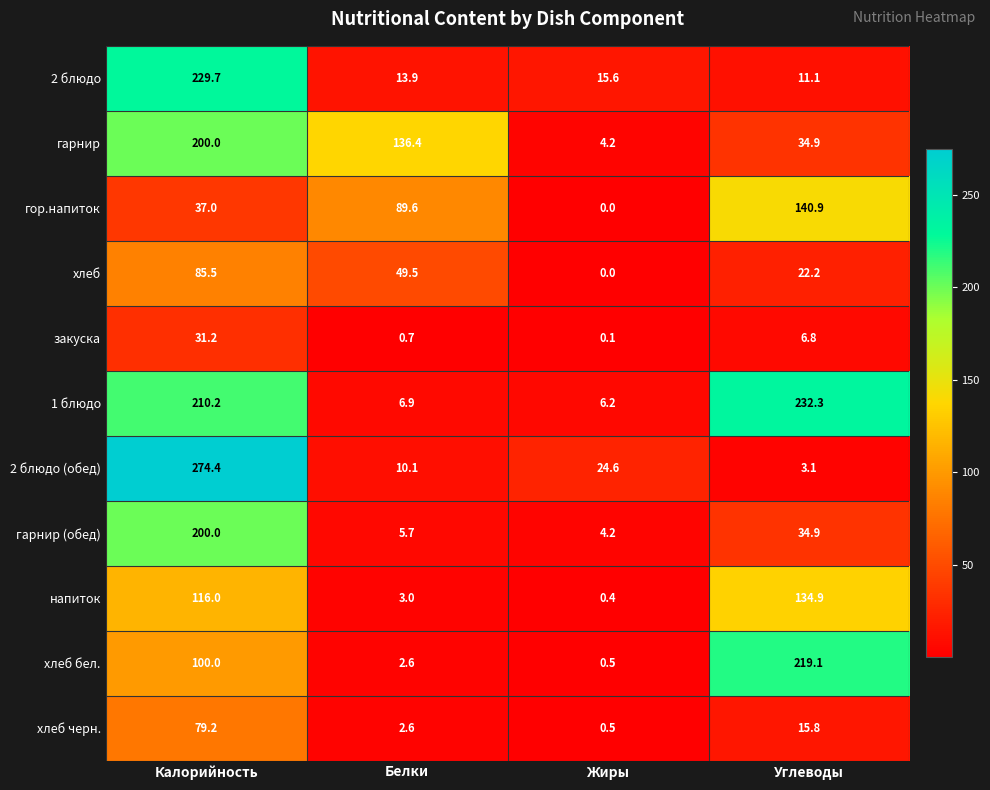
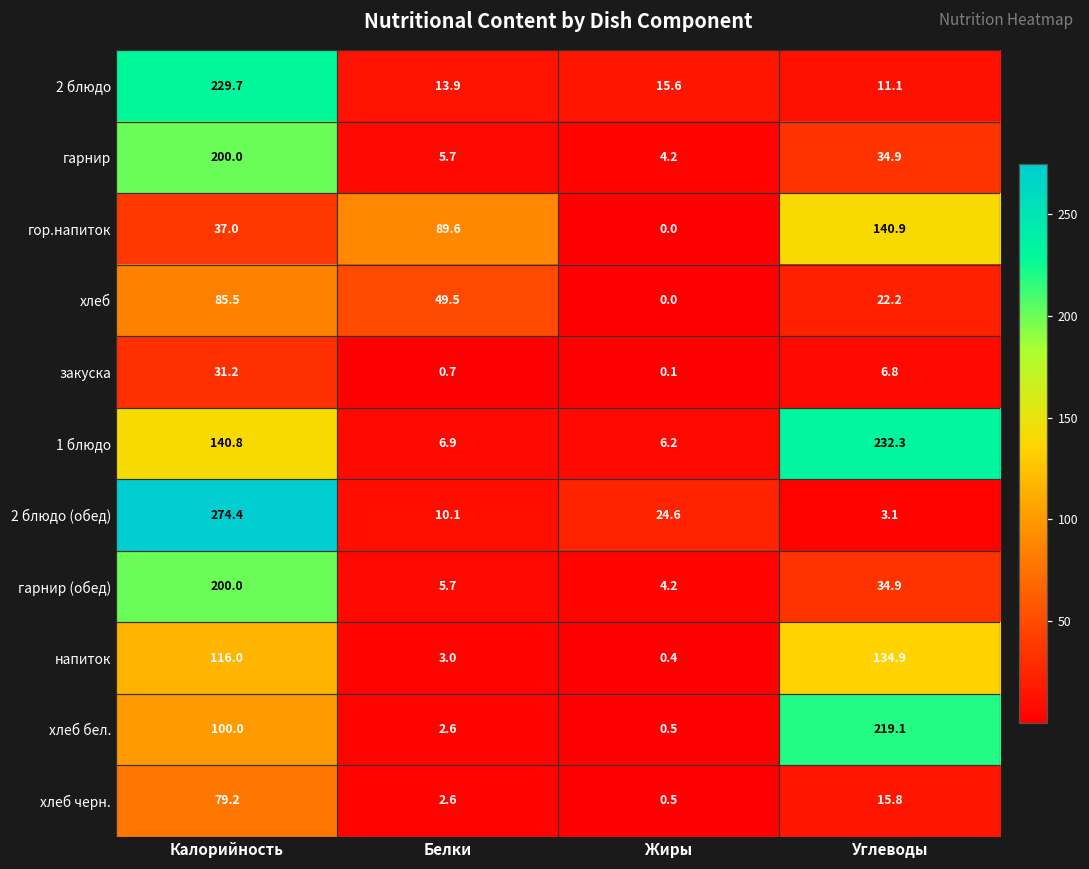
гарнир, Белки: 136.4 -> 5.7
1 блюдо, Калорийность: 210.2 -> 140.8
